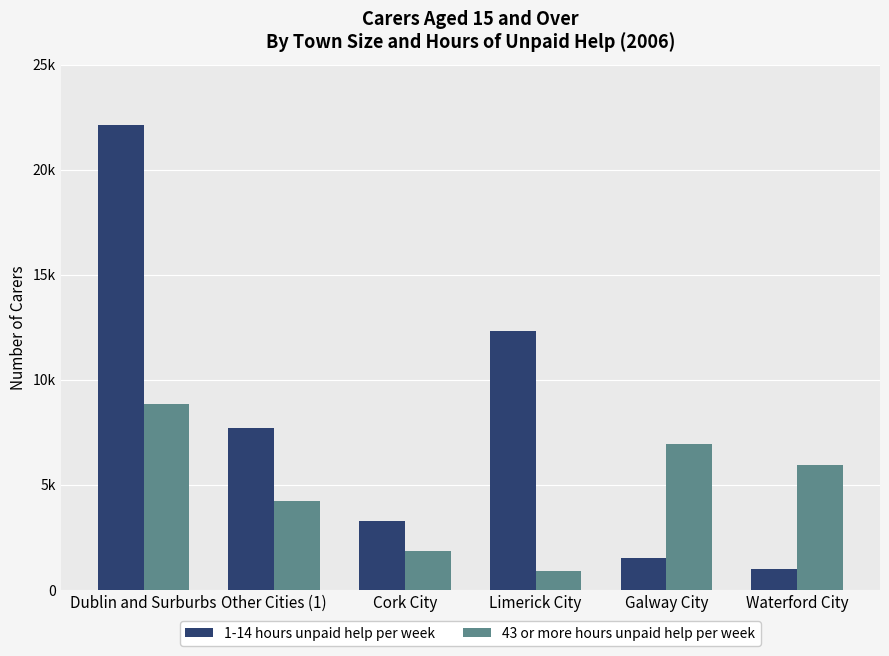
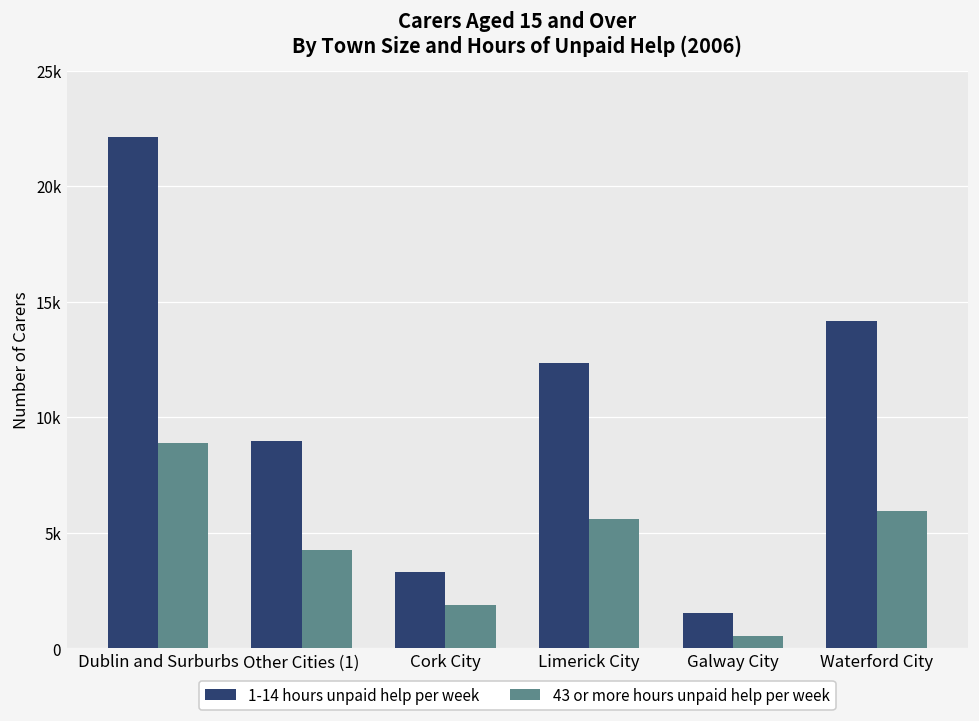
1-14 hours unpaid help per week, Other Cities (1): 7700 -> 9000
43 or more hours unpaid help per week, Limerick City: 900 -> 5600
43 or more hours unpaid help per week, Galway City: 7000 -> 500
1-14 hours unpaid help per week, Waterford City: 1000 -> 14100
